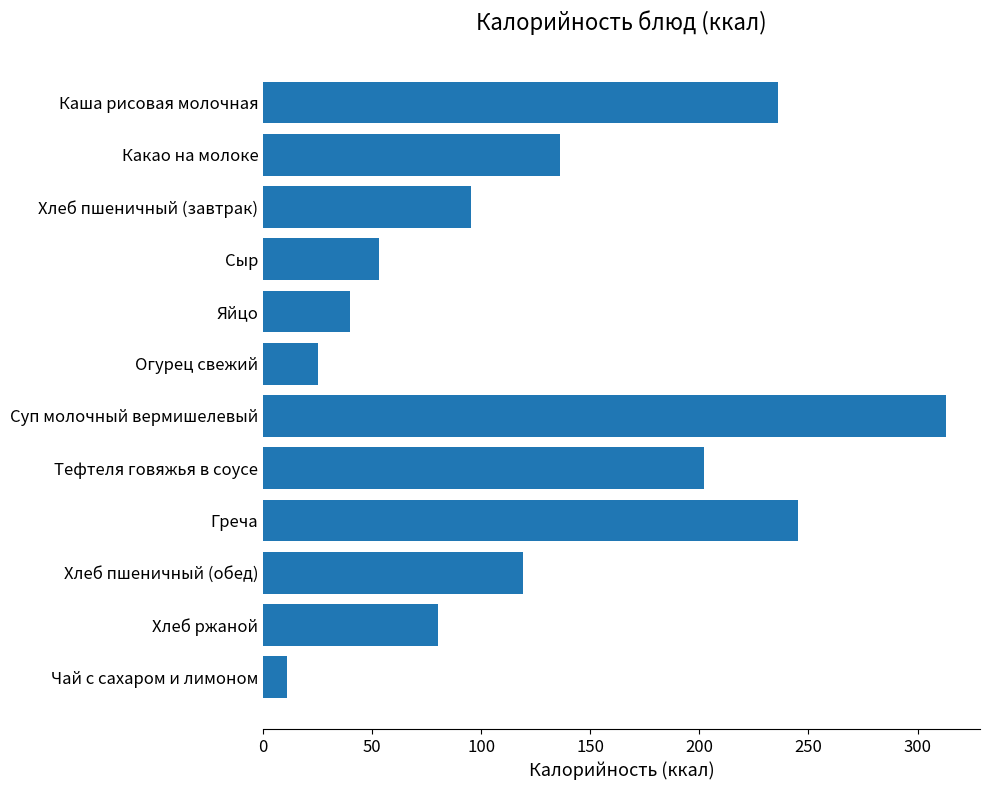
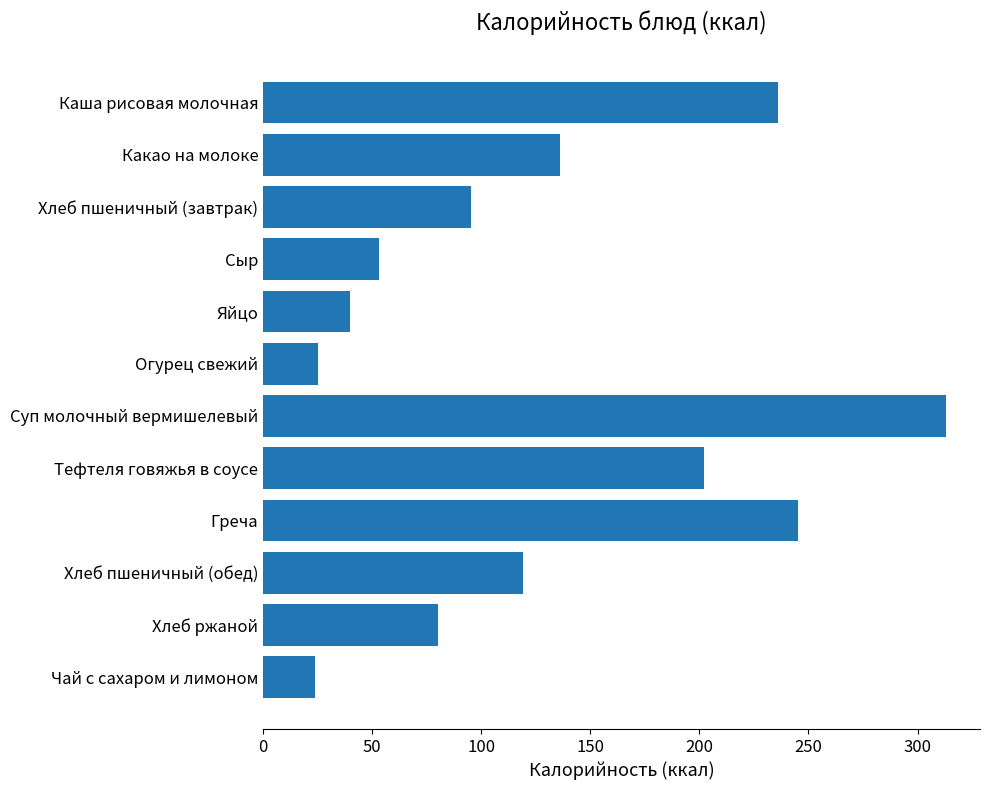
Чай с сахаром и лимоном: 11 -> 24
